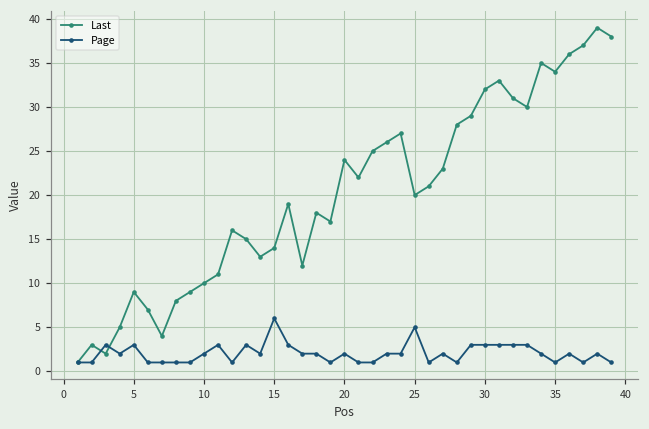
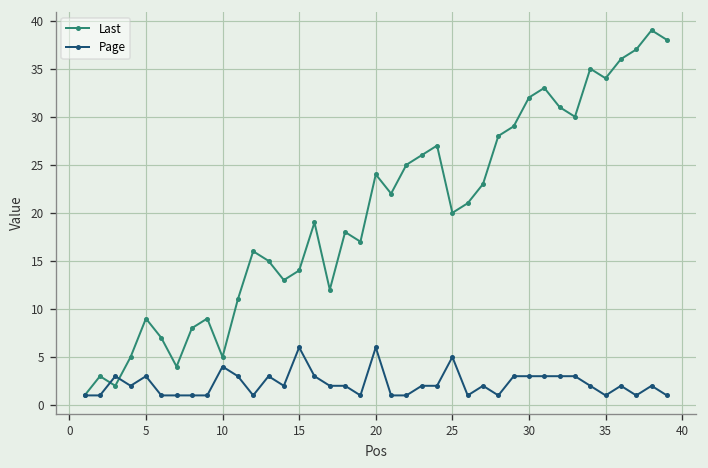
Last, 10: 10 -> 5
Page, 10: 2 -> 4
Page, 20: 2 -> 6
